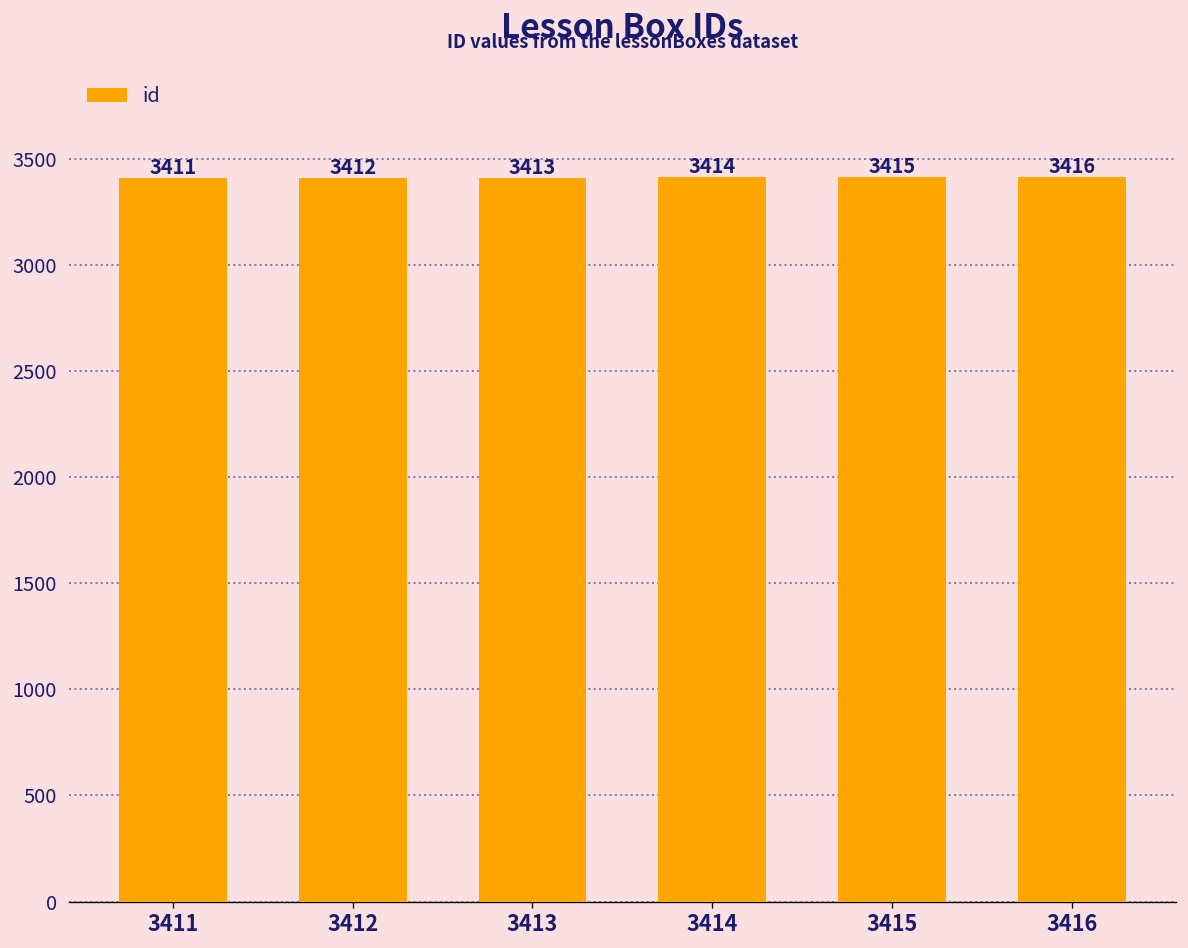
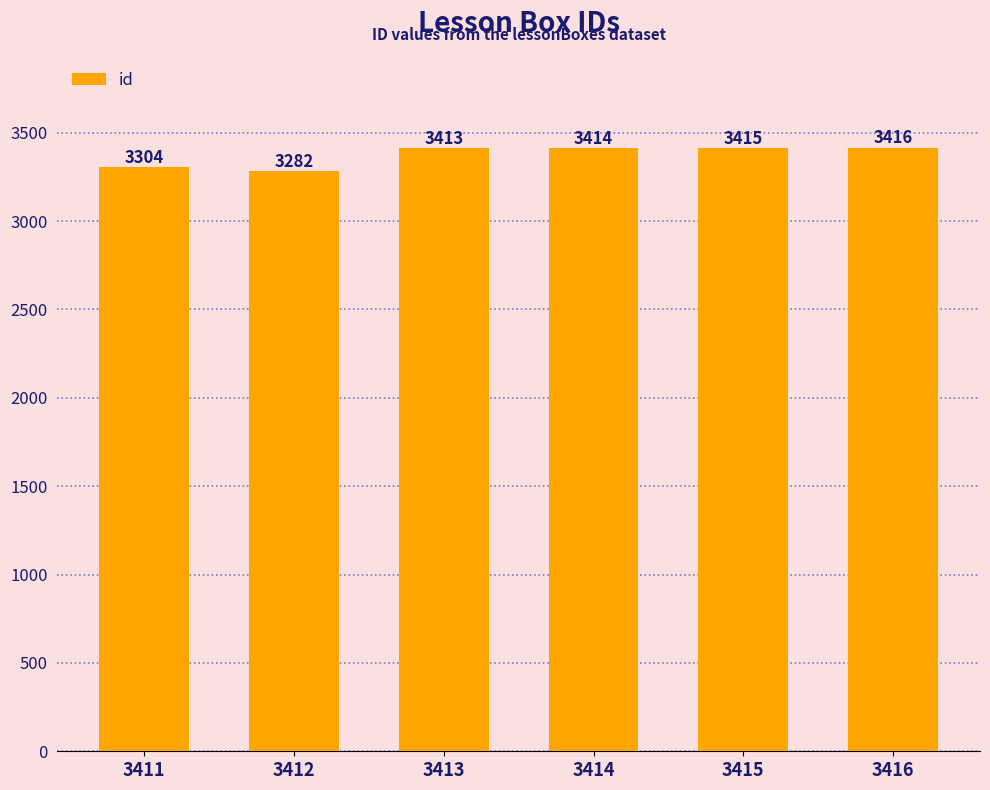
3411: 3411 -> 3304
3412: 3412 -> 3282
